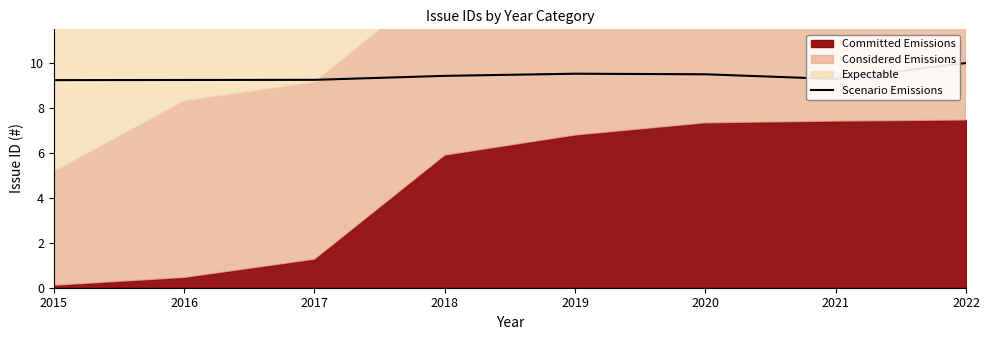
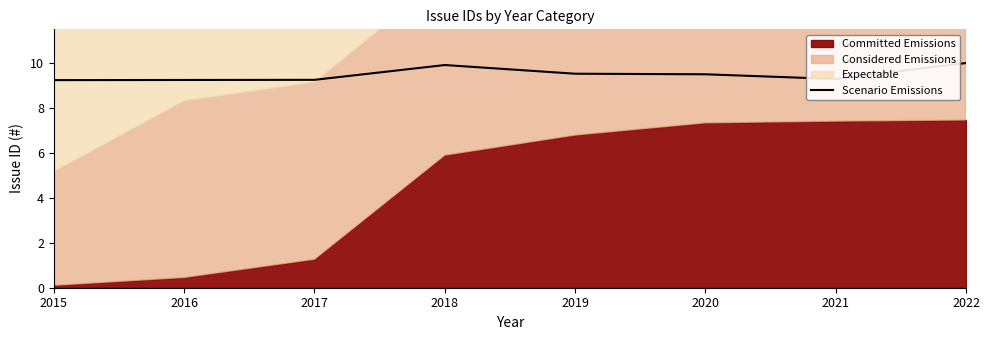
Scenario Emissions, 2018: 9.4 -> 9.9
